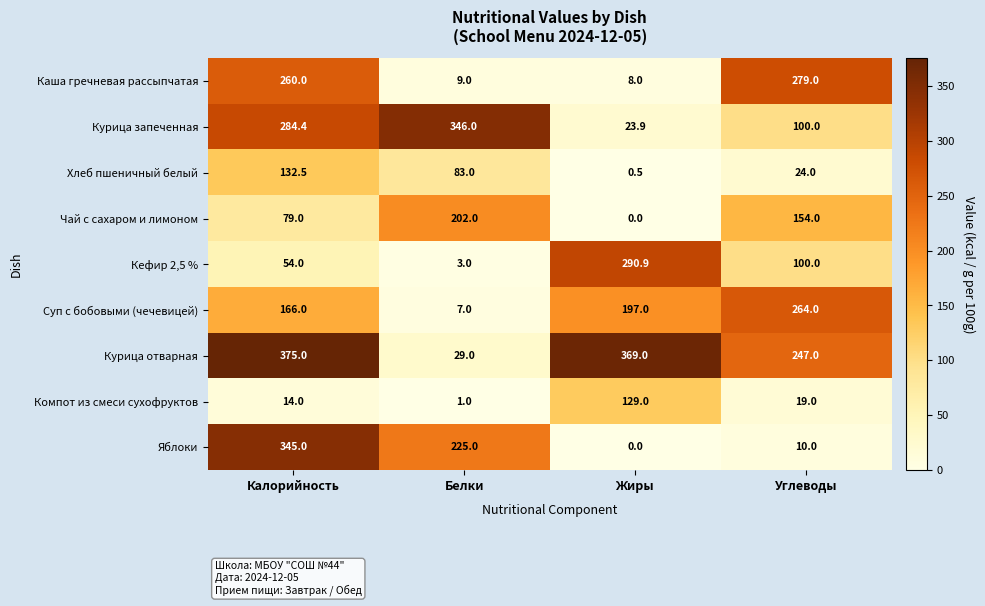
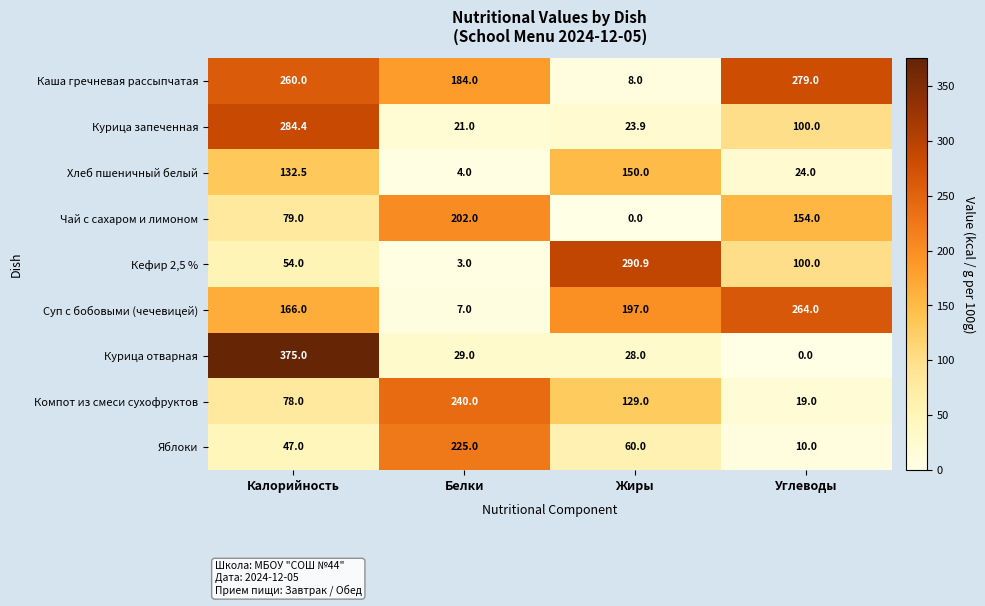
Каша гречневая рассыпчатая, Белки: 9.0 -> 184.0
Курица запеченная, Белки: 346.0 -> 21.0
Хлеб пшеничный белый, Белки: 83.0 -> 4.0
Хлеб пшеничный белый, Жиры: 0.5 -> 150.0
Курица отварная, Жиры: 369.0 -> 28.0
Курица отварная, Углеводы: 247.0 -> 0.0
Компот из смеси сухофруктов, Калорийность: 14.0 -> 78.0
Компот из смеси сухофруктов, Белки: 1.0 -> 240.0
Яблоки, Калорийность: 345.0 -> 47.0
Яблоки, Жиры: 0.0 -> 60.0
